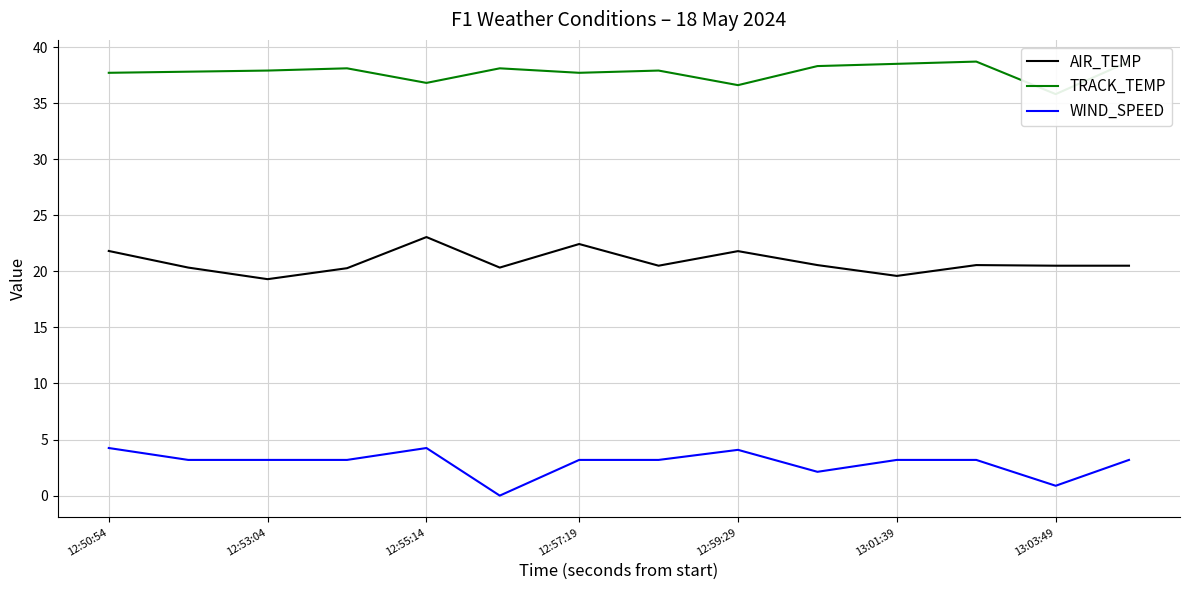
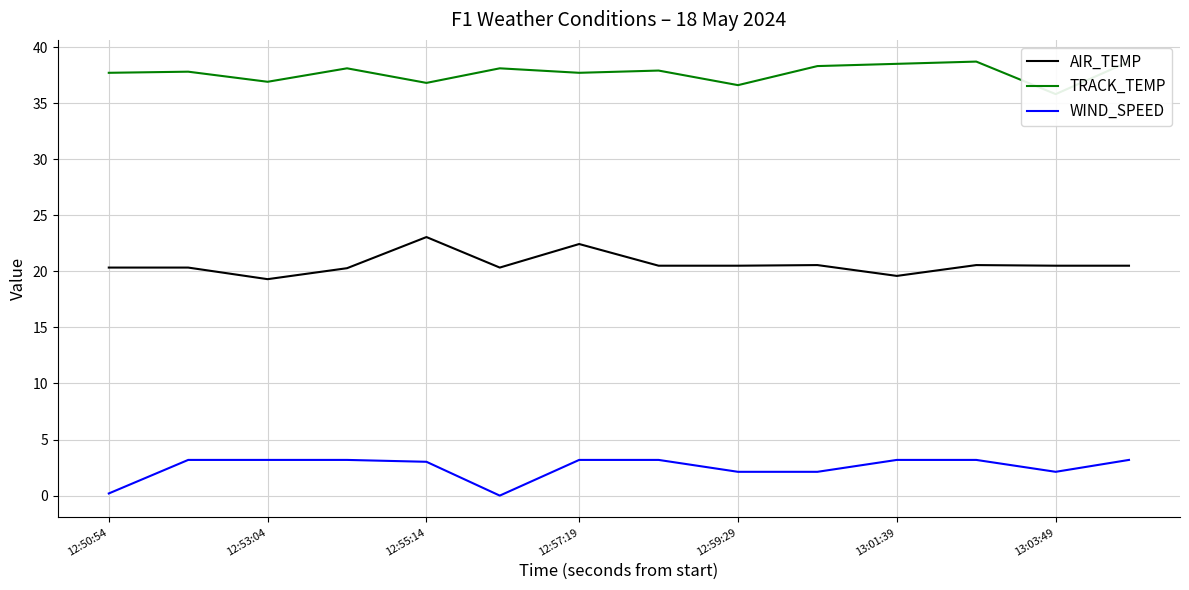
AIR_TEMP, 12:50:54: 21.8 -> 20.3
WIND_SPEED, 12:50:54: 4.2 -> 0.2
TRACK_TEMP, 12:53:04: 37.9 -> 36.9
WIND_SPEED, 12:55:14: 4.2 -> 3.0
AIR_TEMP, 12:59:29: 21.8 -> 20.5
WIND_SPEED, 12:59:29: 4.1 -> 2.1
WIND_SPEED, 13:03:49: 0.9 -> 2.1
